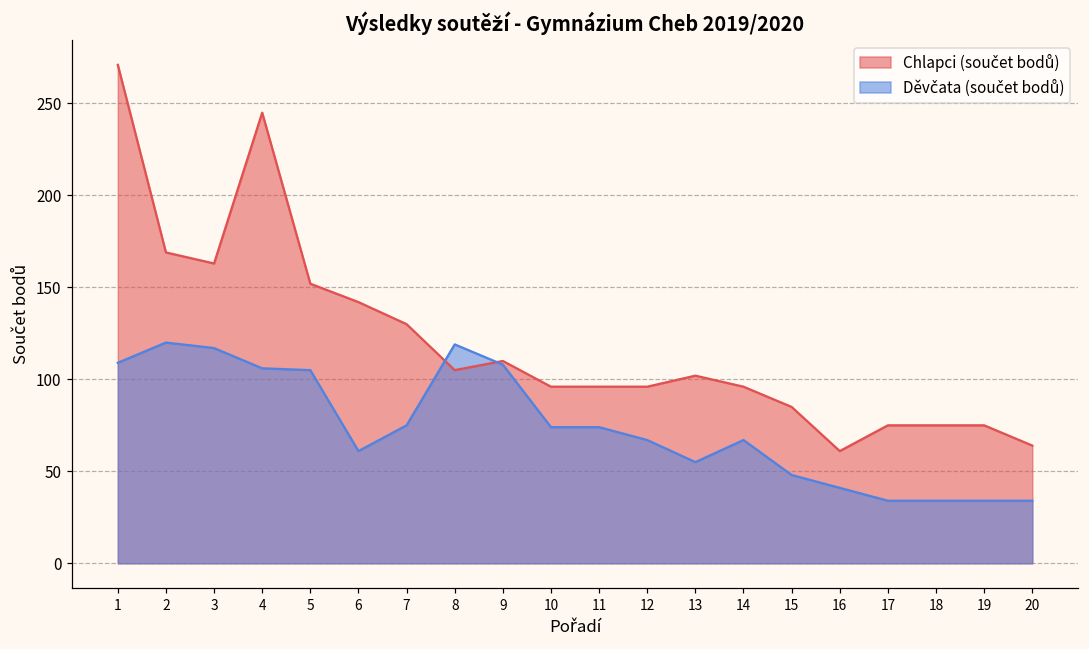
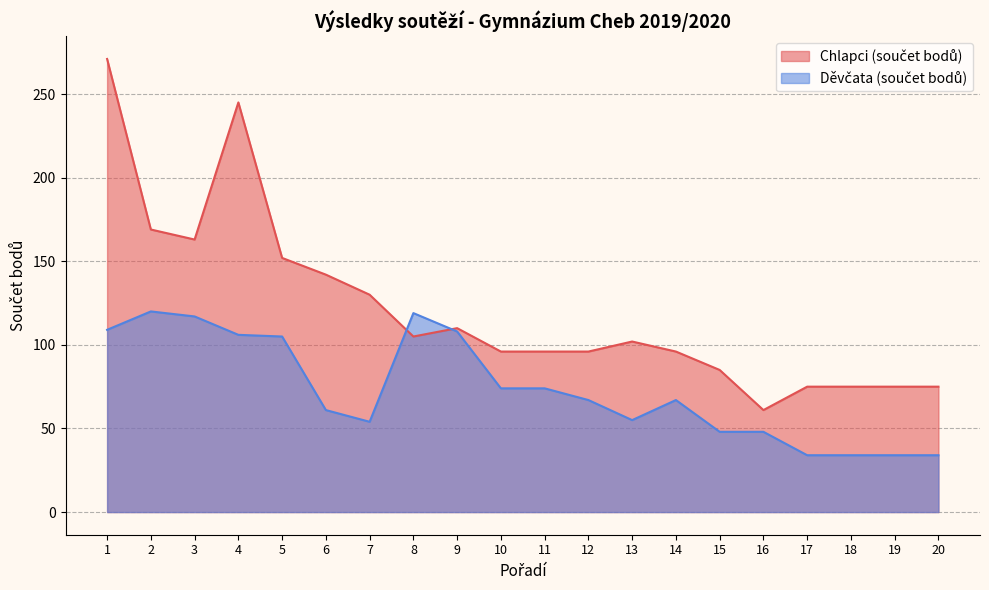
Děvčata (součet bodů), 7: 75 -> 54
Děvčata (součet bodů), 16: 41 -> 48
Chlapci (součet bodů), 20: 64 -> 75
